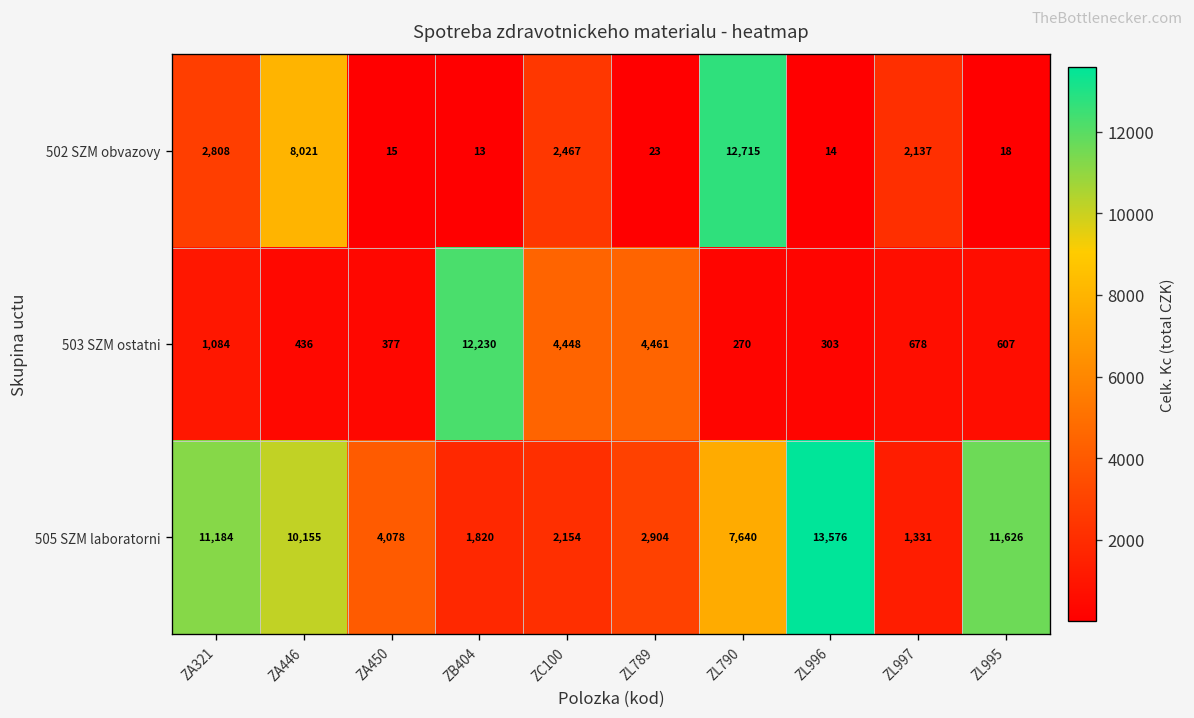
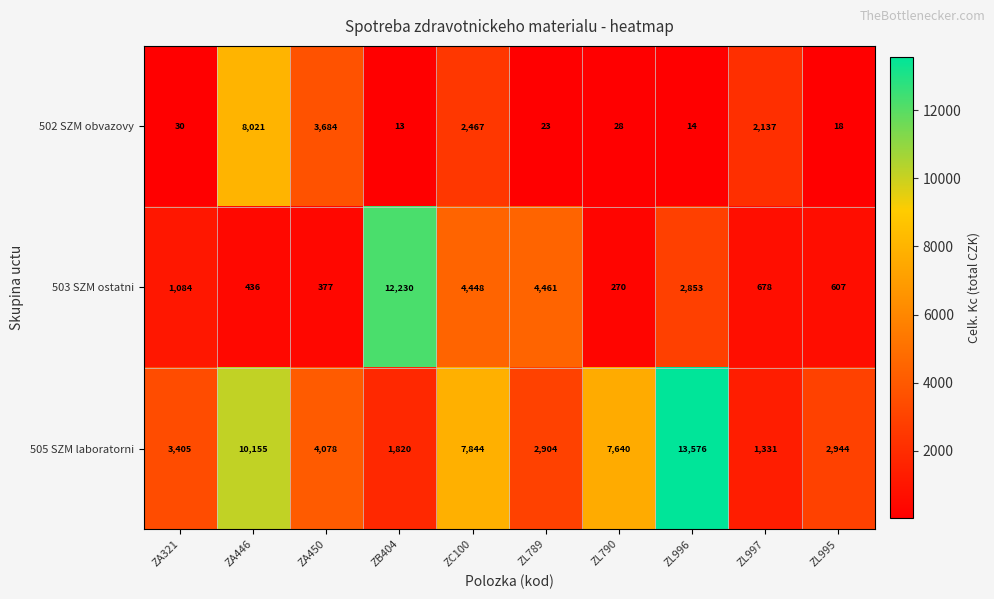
502 SZM obvazovy, ZA321: 2,808 -> 30
502 SZM obvazovy, ZA450: 15 -> 3,684
502 SZM obvazovy, ZL790: 12,715 -> 28
503 SZM ostatni, ZL996: 303 -> 2,853
505 SZM laboratorni, ZA321: 11,184 -> 3,405
505 SZM laboratorni, ZC100: 2,154 -> 7,844
505 SZM laboratorni, ZL995: 11,626 -> 2,944
